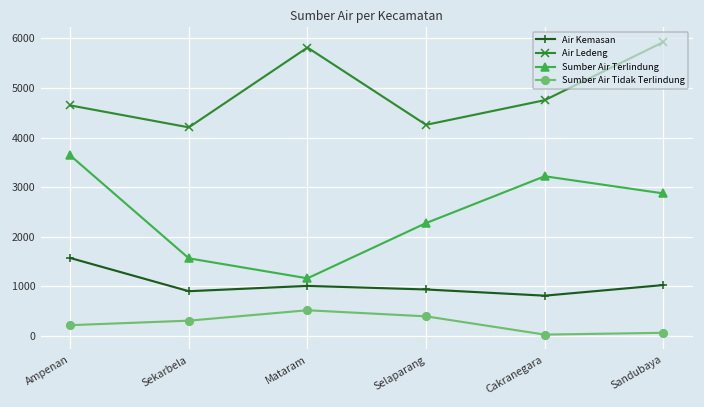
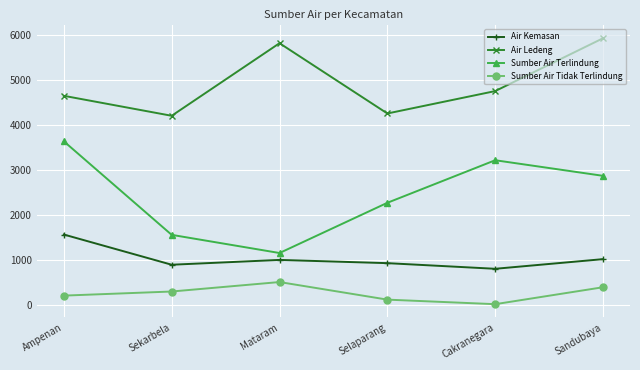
Sumber Air Tidak Terlindung, Selaparang: 400 -> 100
Sumber Air Tidak Terlindung, Sandubaya: 100 -> 400
